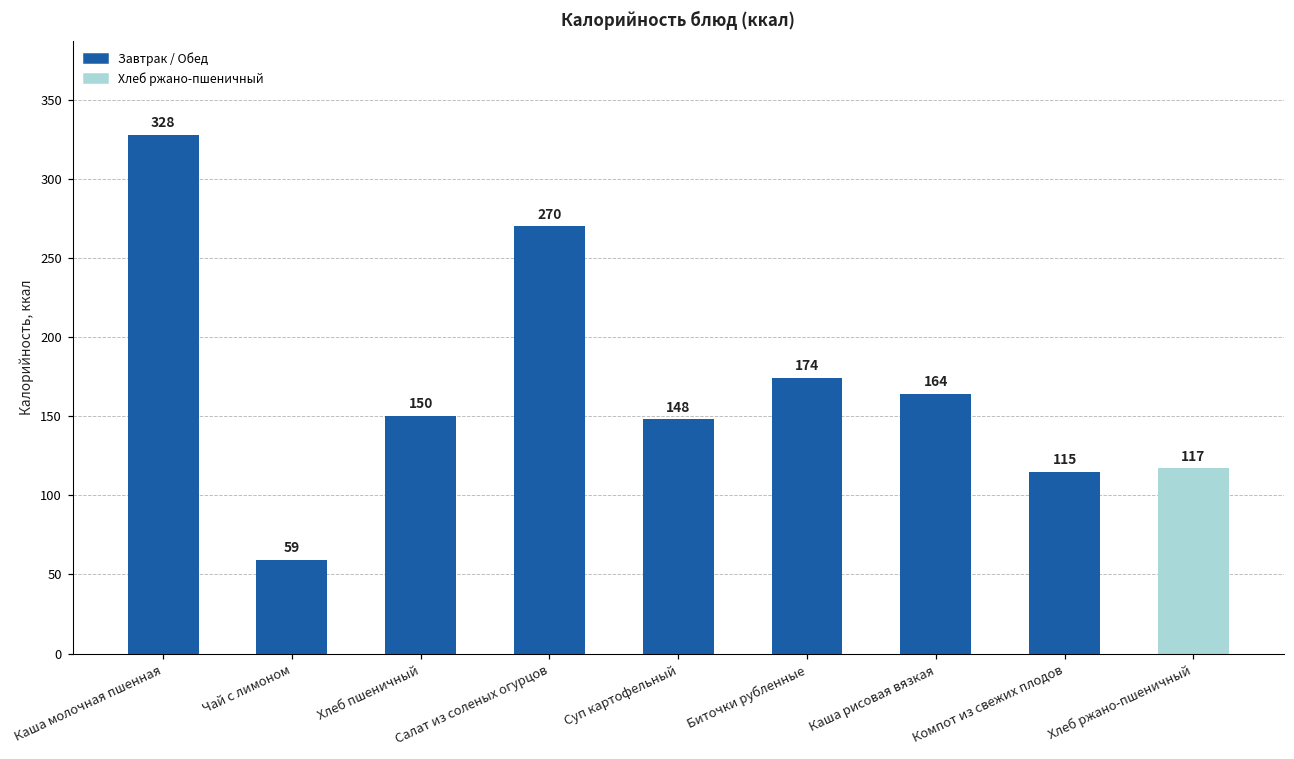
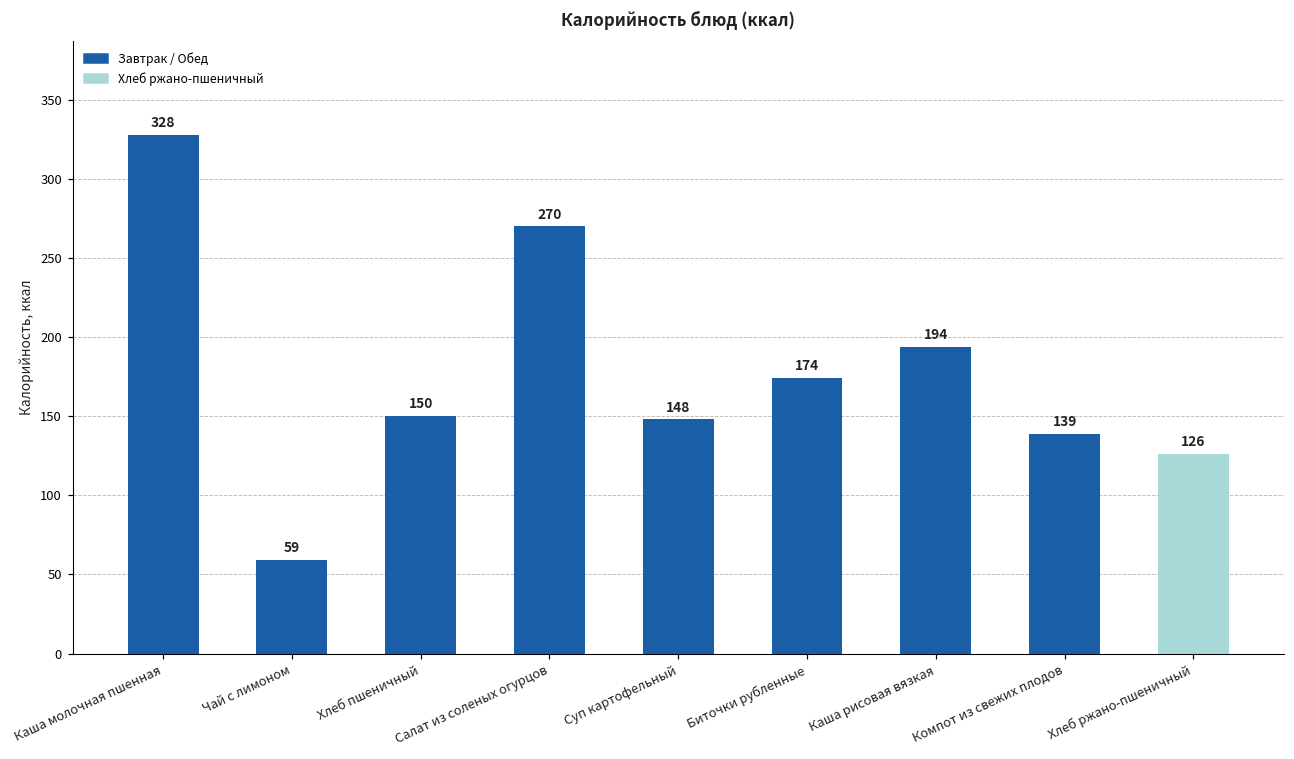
Каша рисовая вязкая: 164 -> 194
Компот из свежих плодов: 115 -> 139
Хлеб ржано-пшеничный: 117 -> 126
